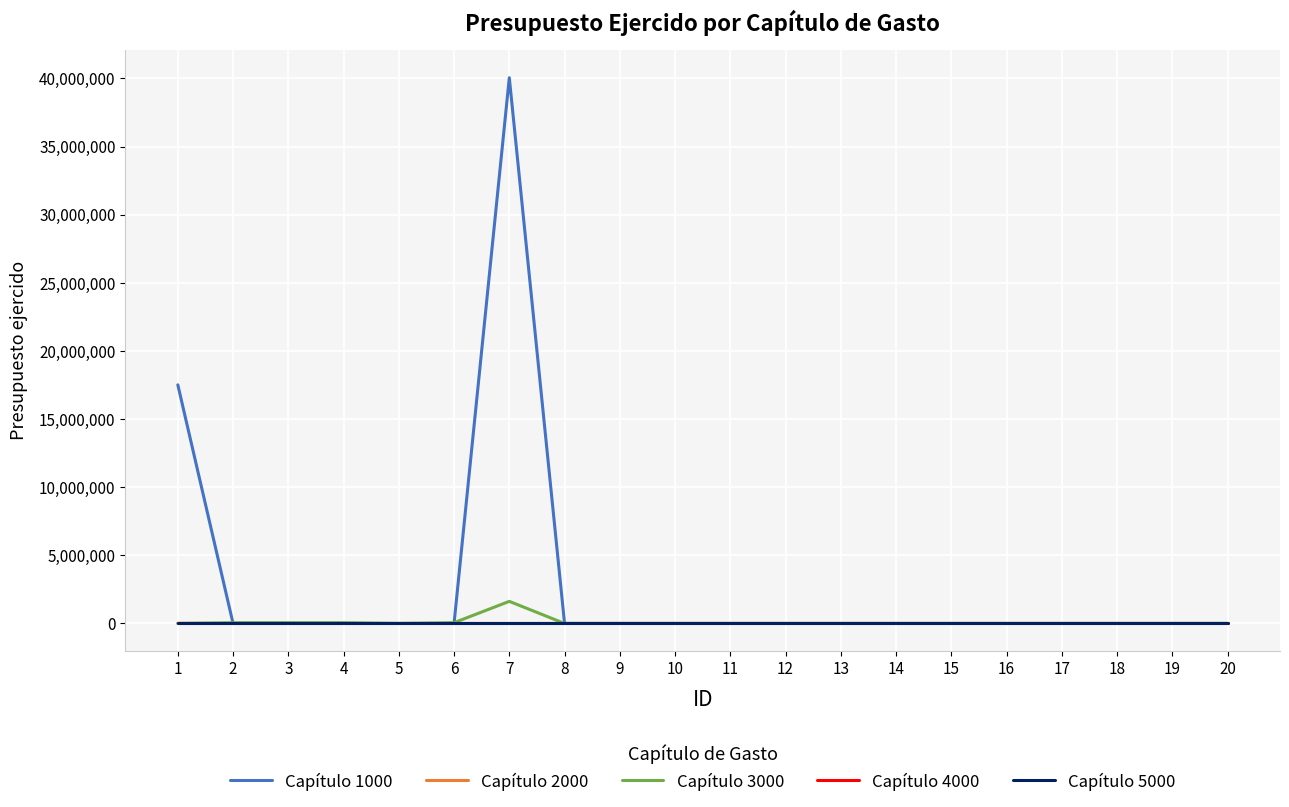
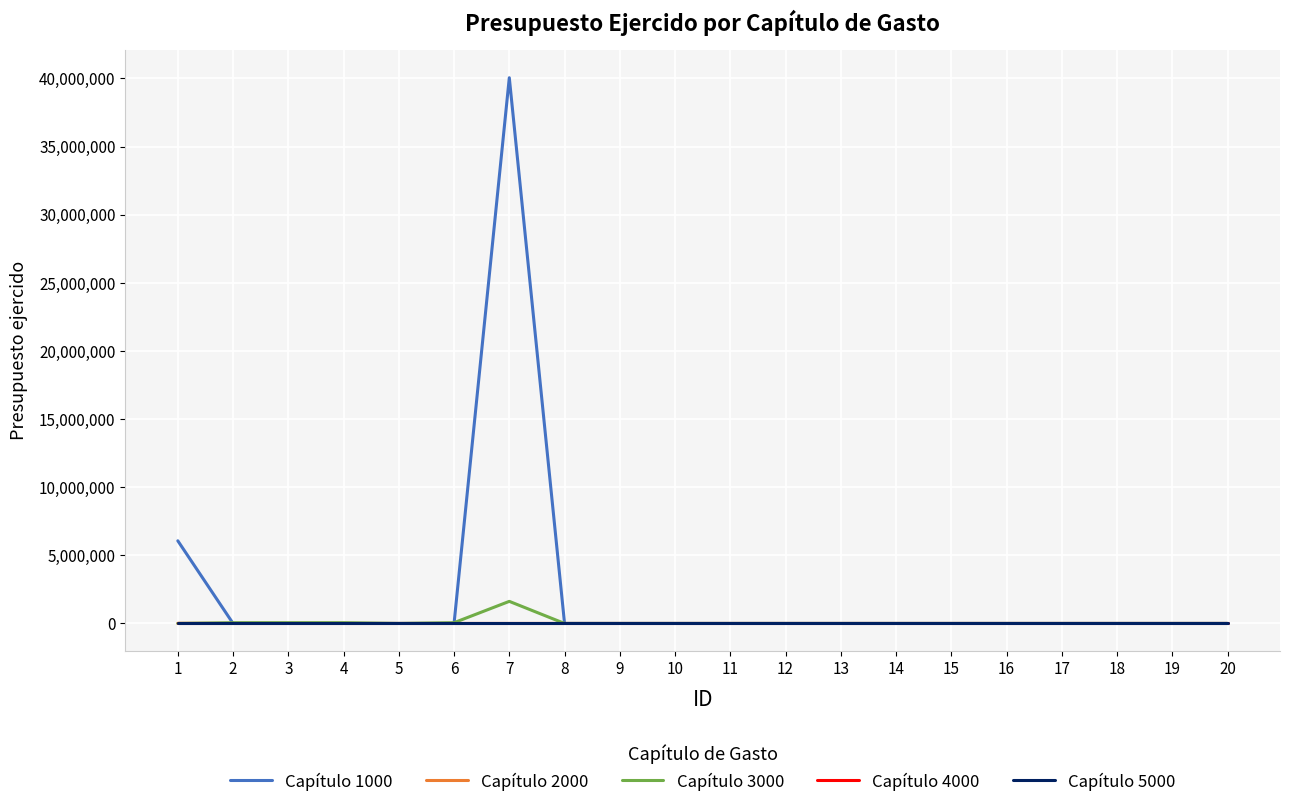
Capítulo 1000, 1: 17,500,000 -> 6,100,000
